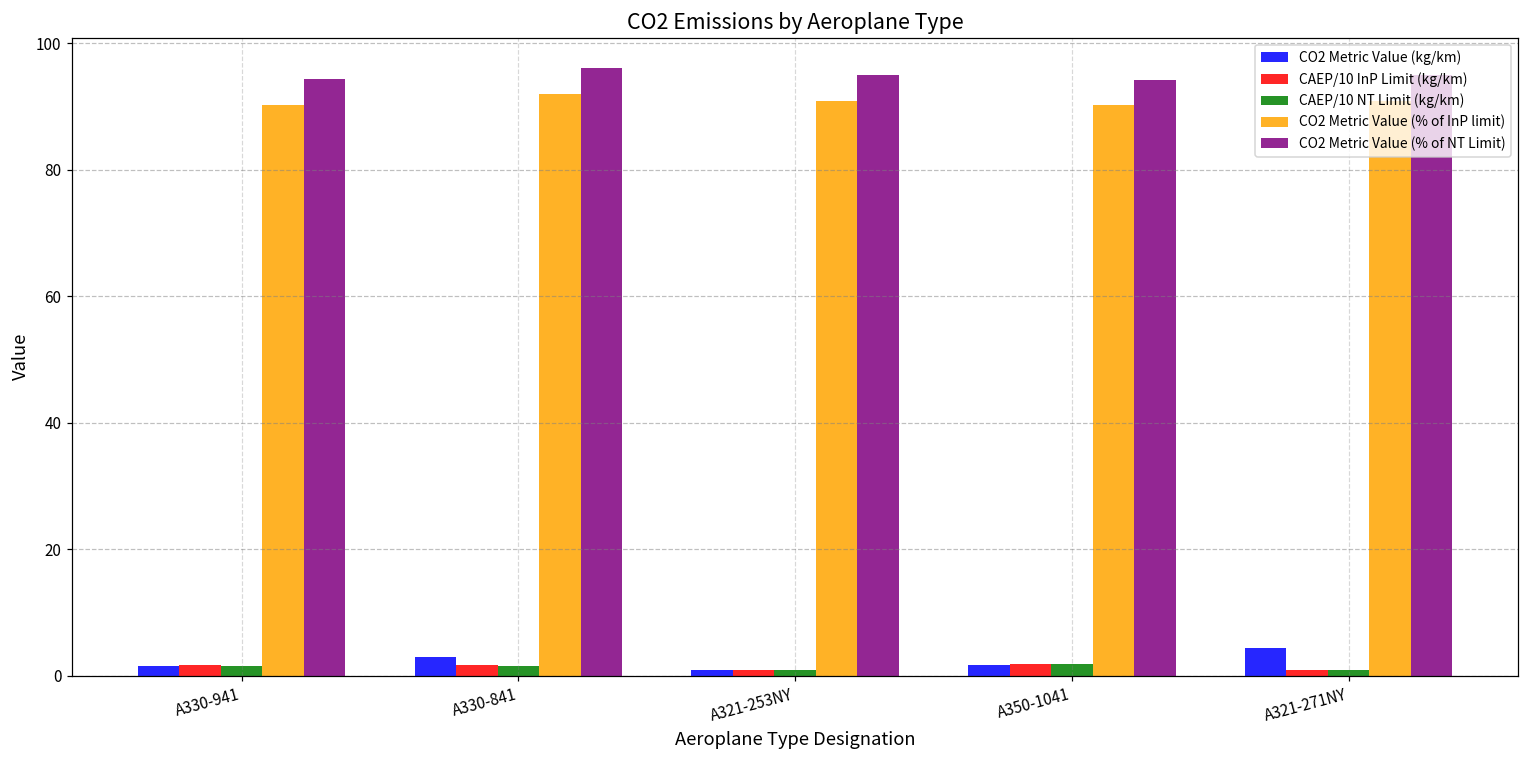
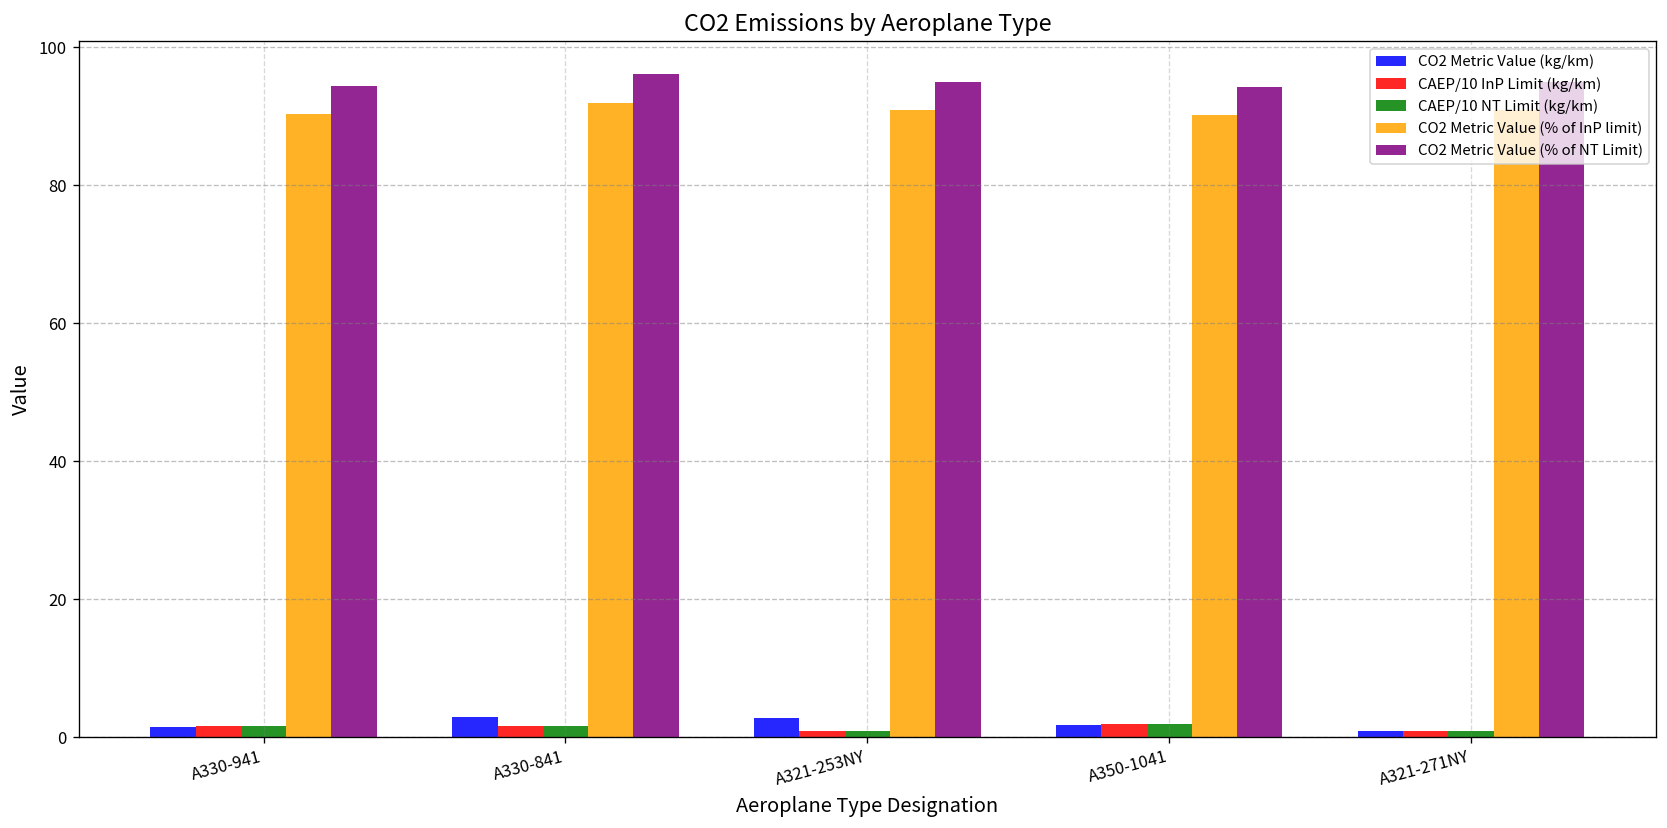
CO2 Metric Value (kg/km), A321-253NY: 1 -> 3
CO2 Metric Value (kg/km), A321-271NY: 4 -> 1
